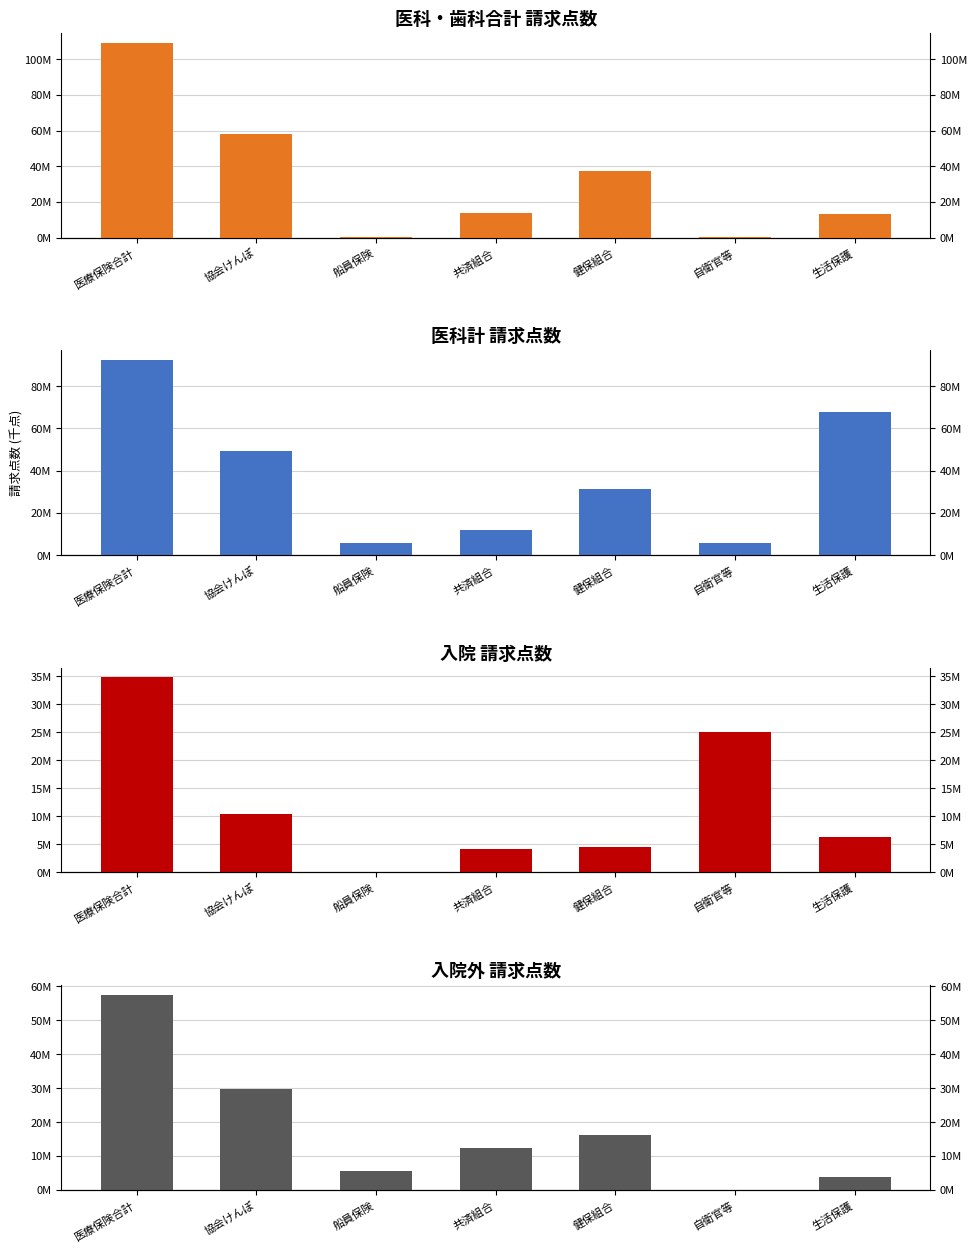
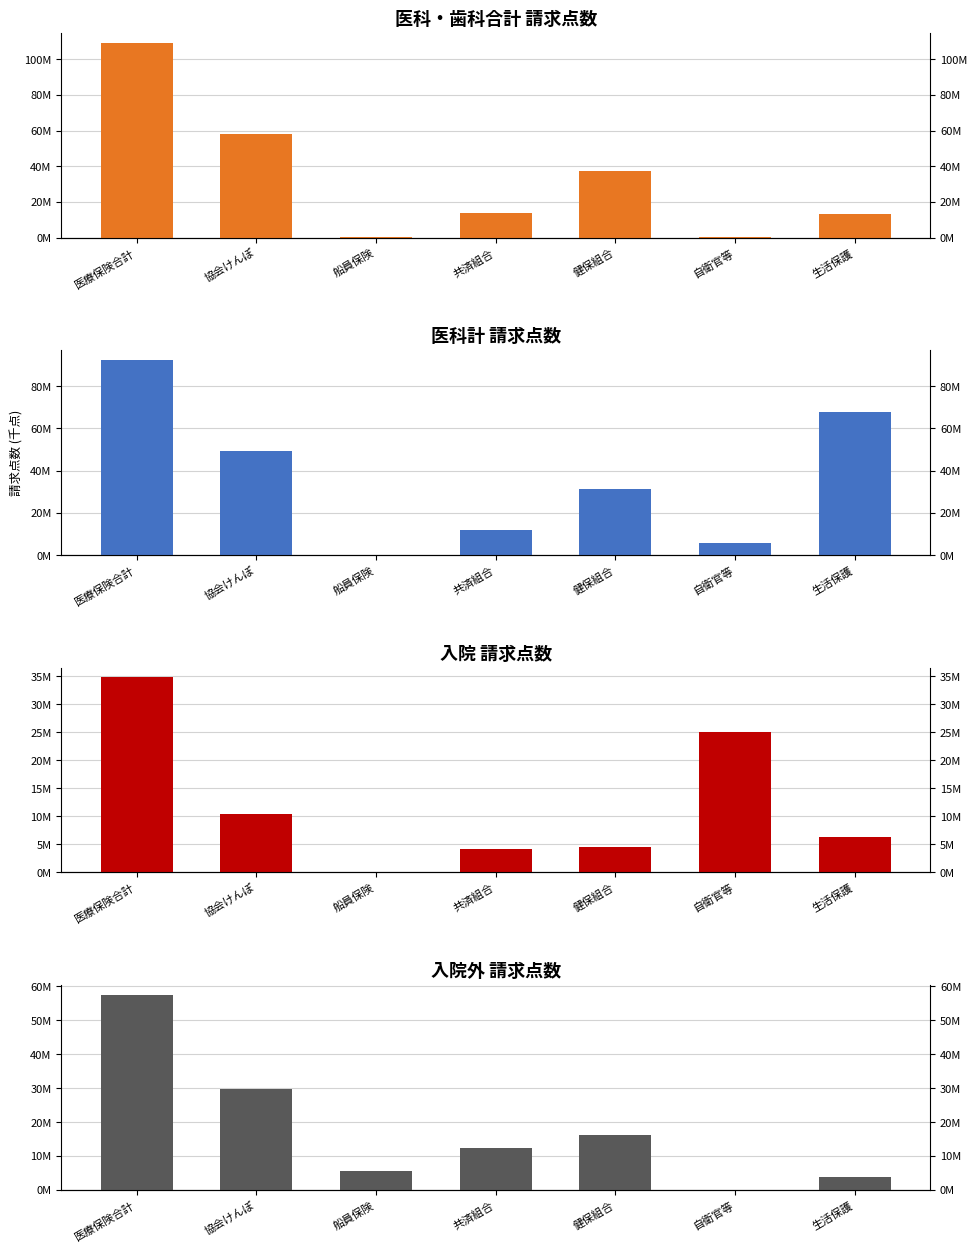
医科計 請求点数, 船員保険: 6000000 -> 0
